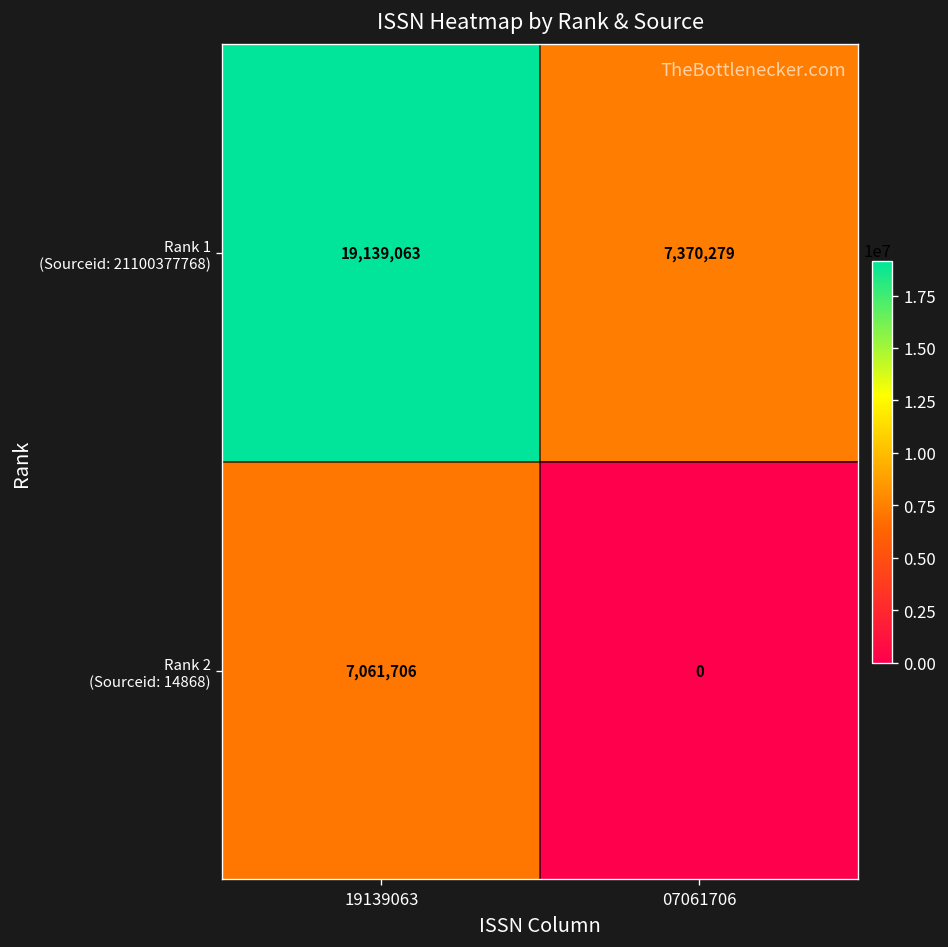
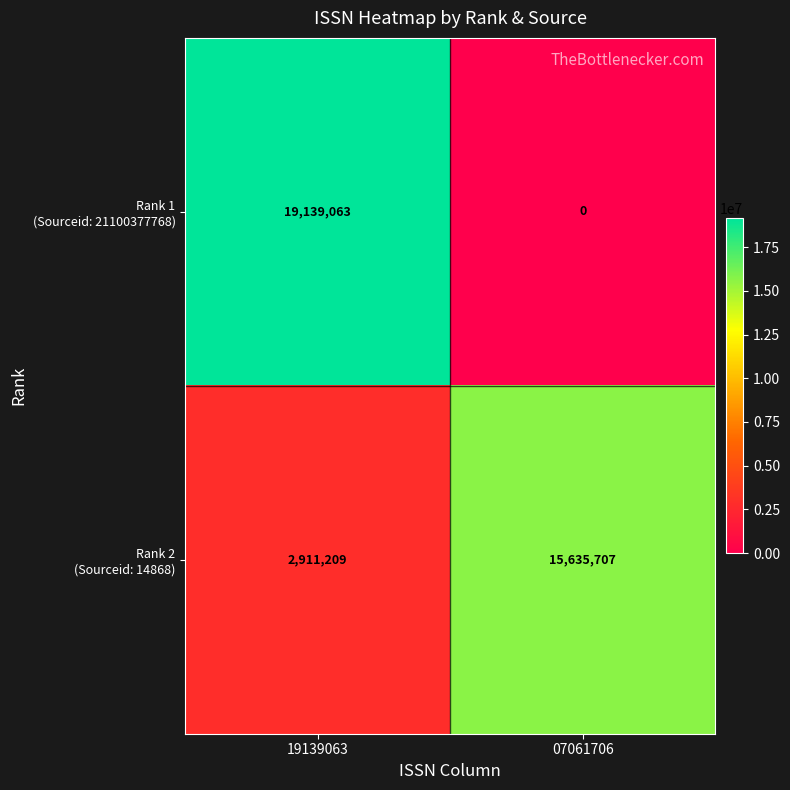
Rank 1 (Sourceid: 21100377768), 07061706: 7,370,279 -> 0
Rank 2 (Sourceid: 14868), 19139063: 7,061,706 -> 2,911,209
Rank 2 (Sourceid: 14868), 07061706: 0 -> 15,635,707
